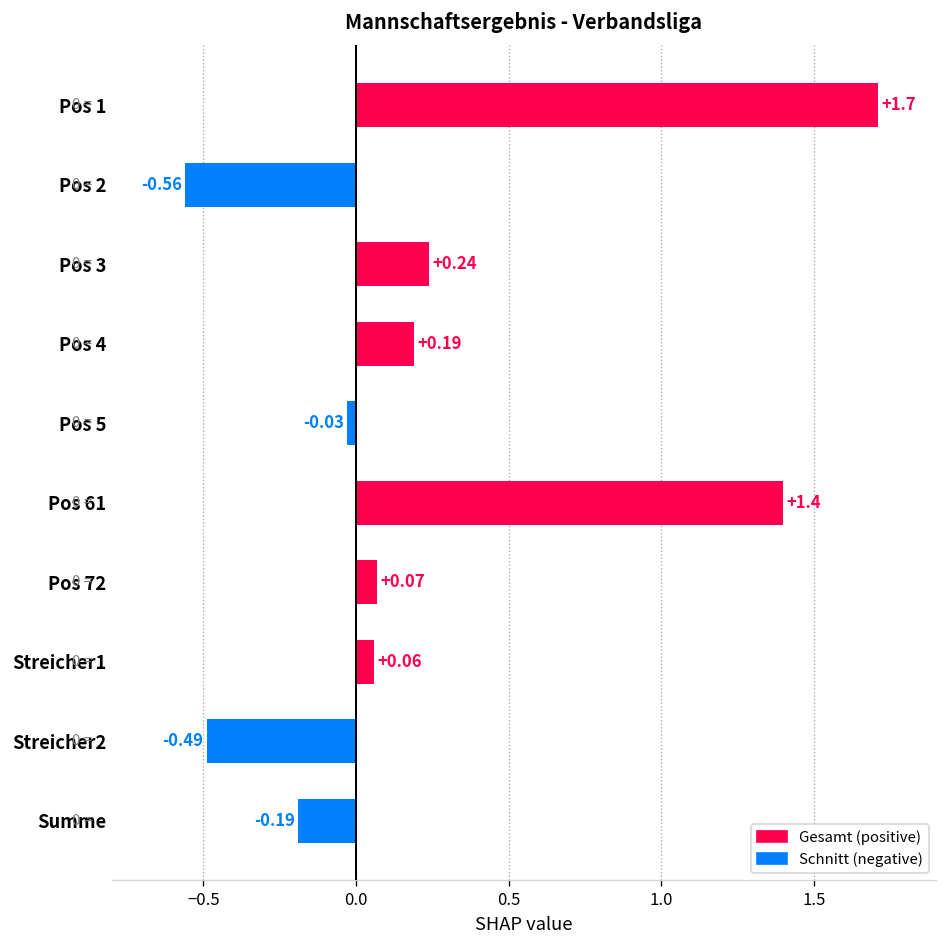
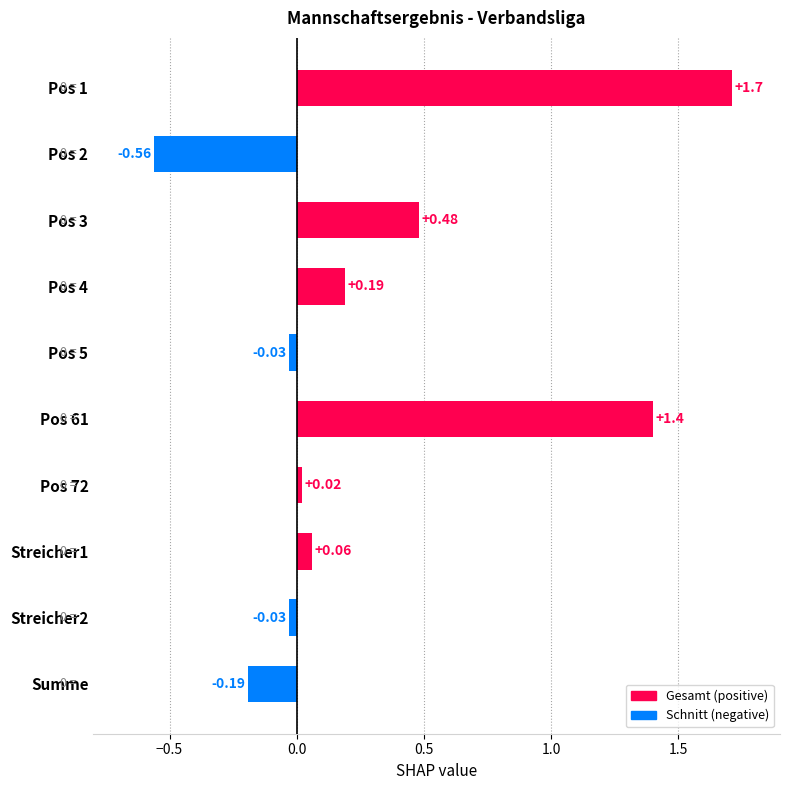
Pos 3: +0.24 -> +0.48
Pos 72: +0.07 -> +0.02
Streicher2: -0.49 -> -0.03
